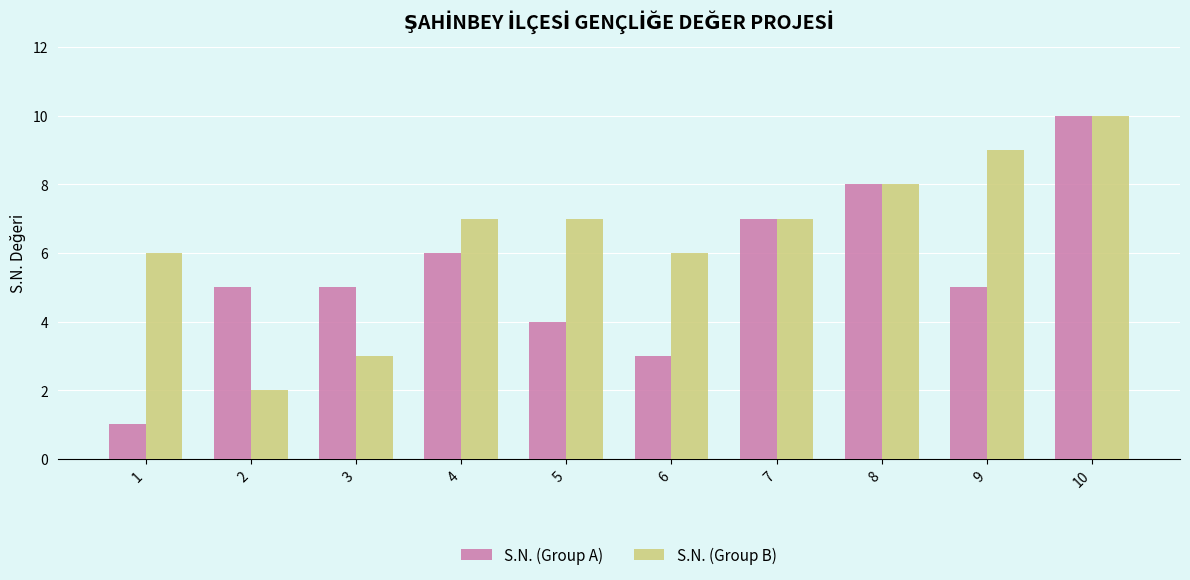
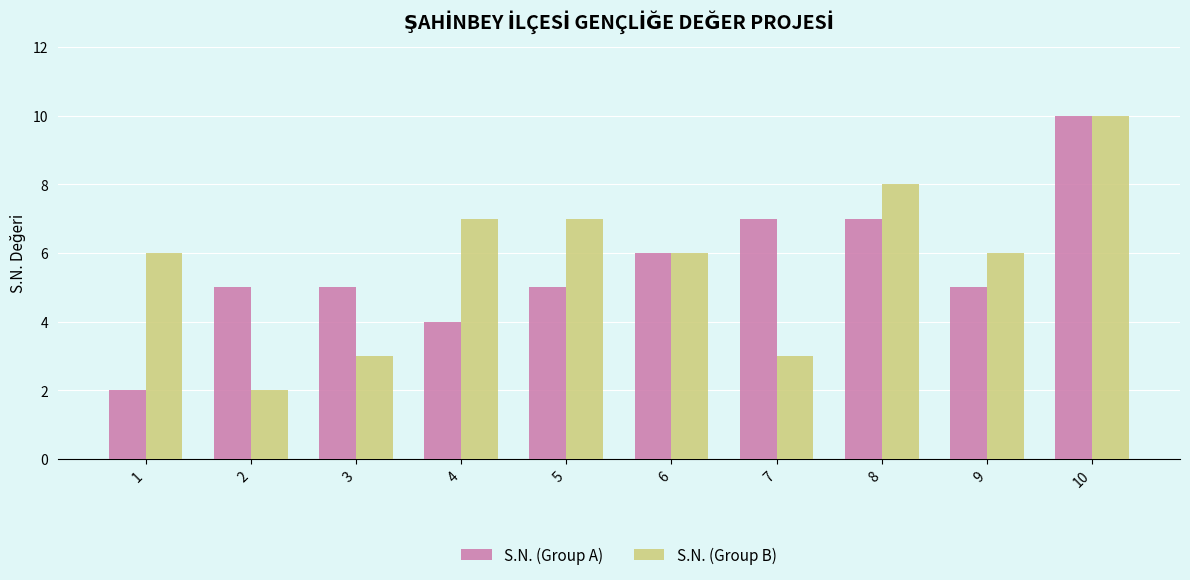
S.N. (Group A), 1: 1 -> 2
S.N. (Group A), 4: 6 -> 4
S.N. (Group A), 5: 4 -> 5
S.N. (Group A), 6: 3 -> 6
S.N. (Group B), 7: 7 -> 3
S.N. (Group A), 8: 8 -> 7
S.N. (Group B), 9: 9 -> 6
